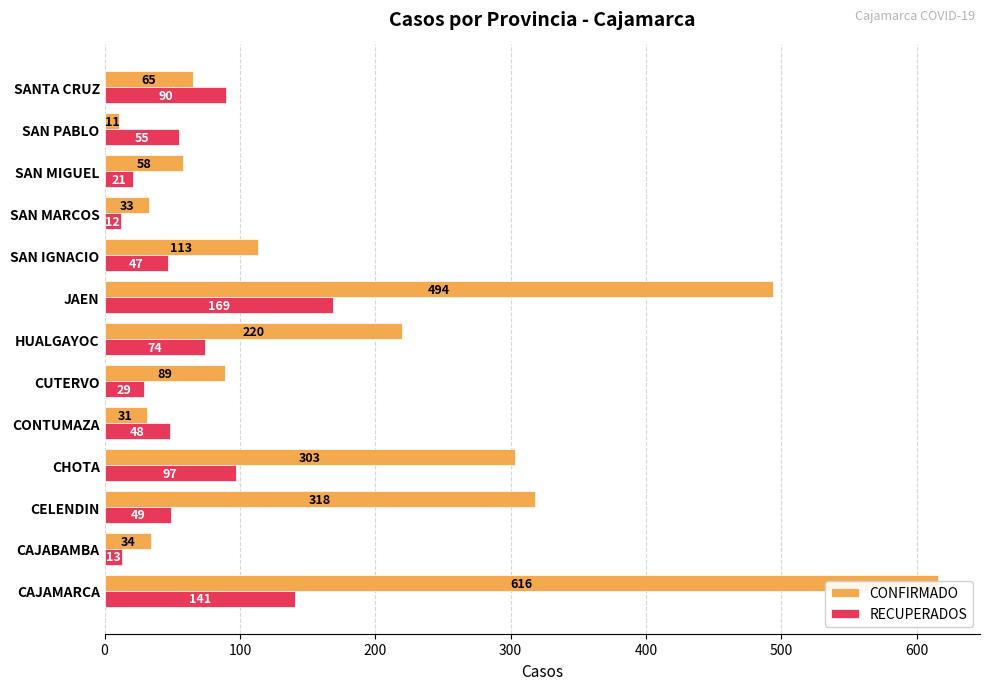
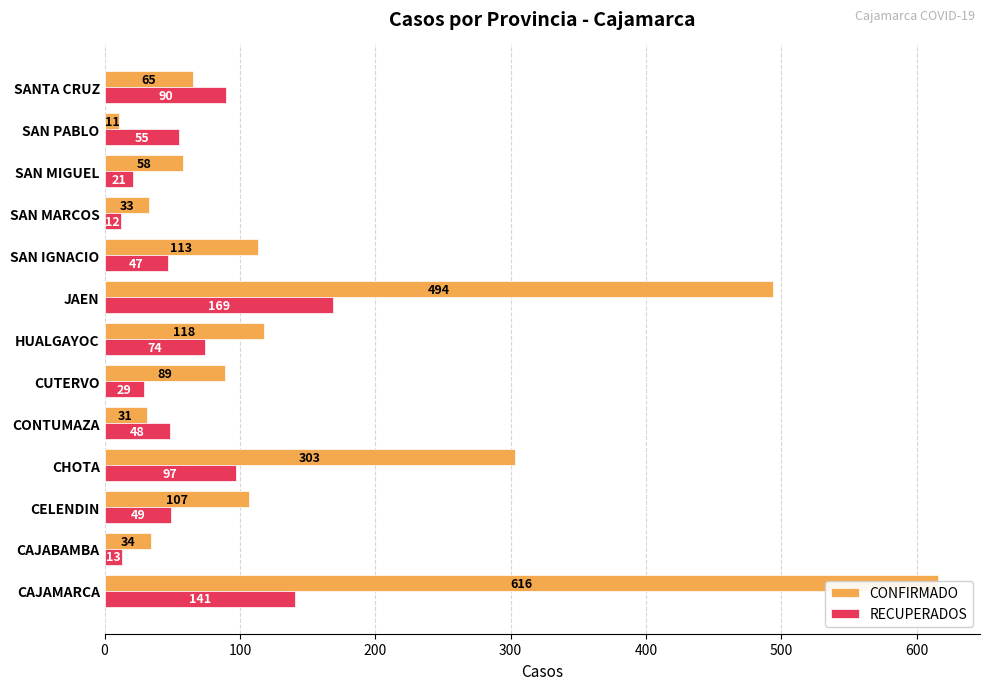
CONFIRMADO, HUALGAYOC: 220 -> 118
CONFIRMADO, CELENDIN: 318 -> 107
